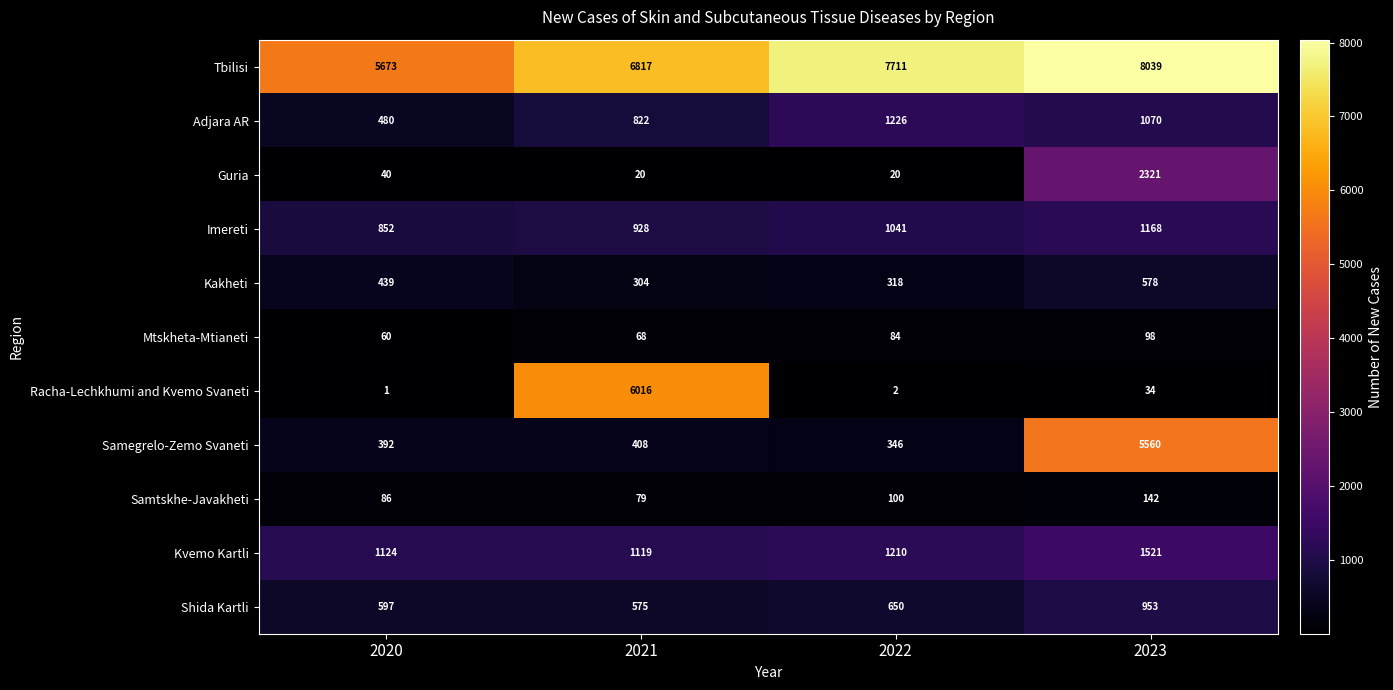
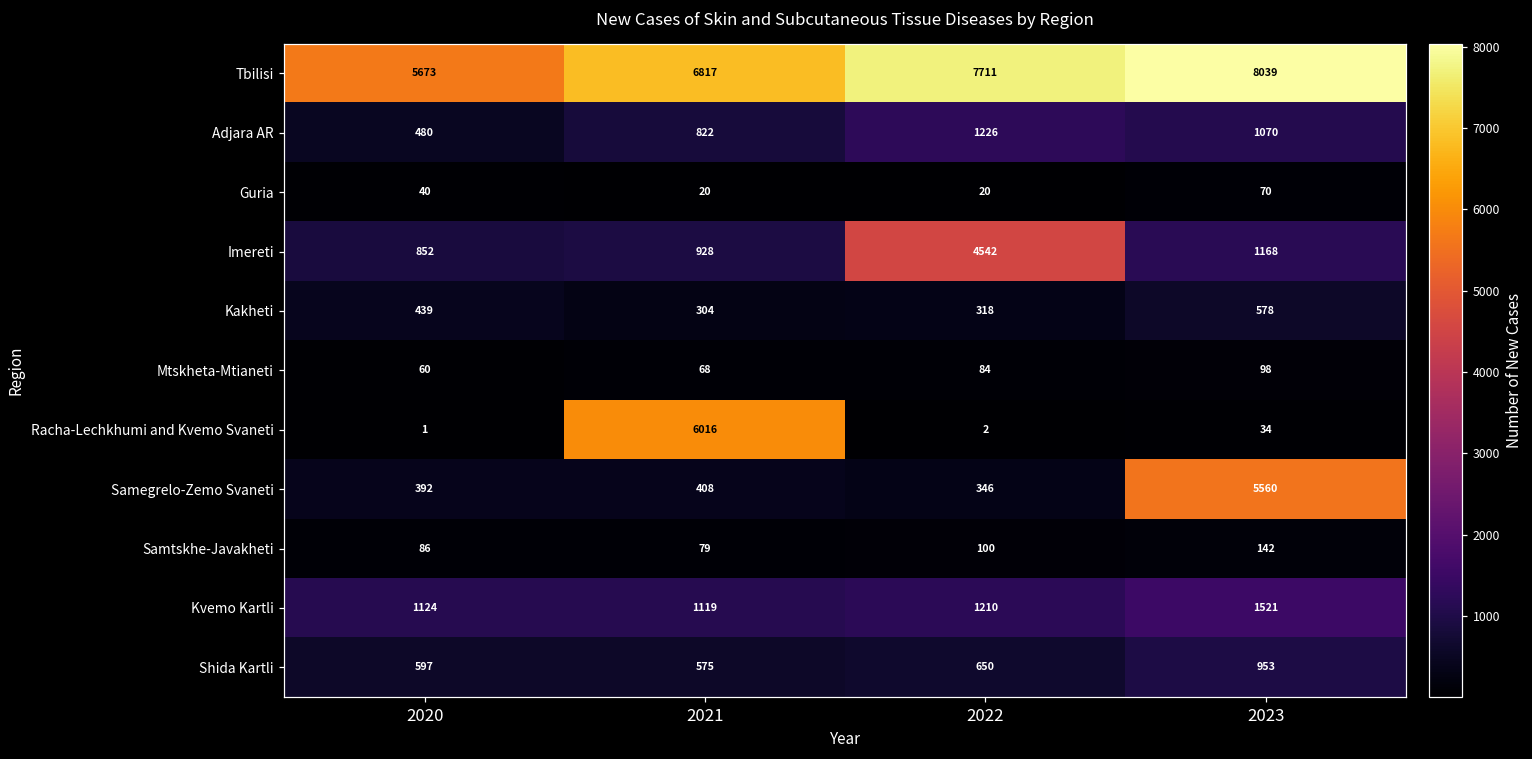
Guria, 2023: 2321 -> 70
Imereti, 2022: 1041 -> 4542
